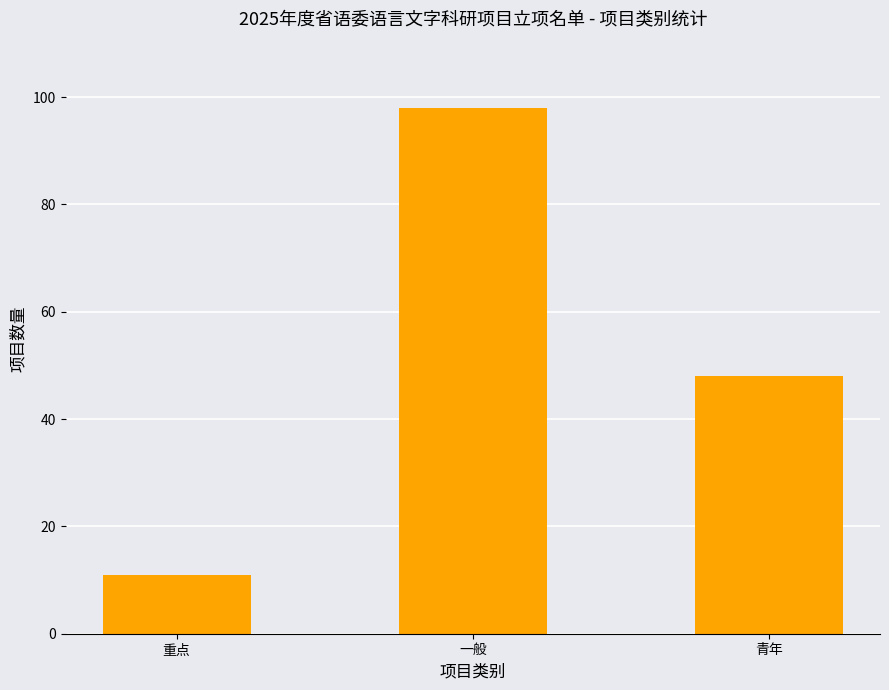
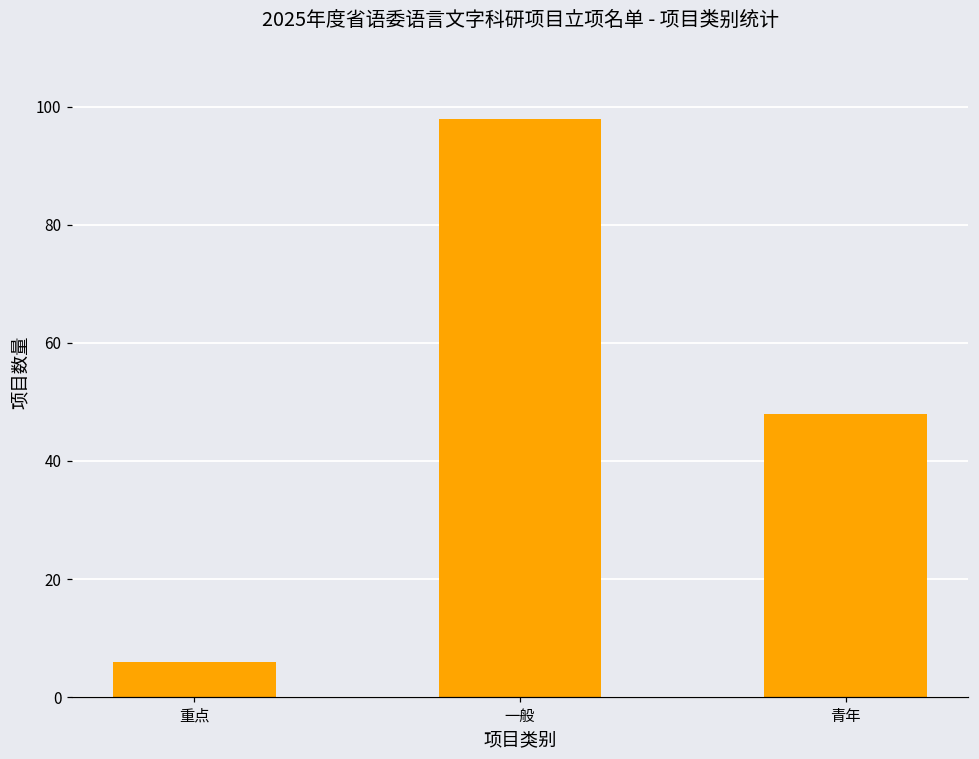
重点: 11 -> 6
